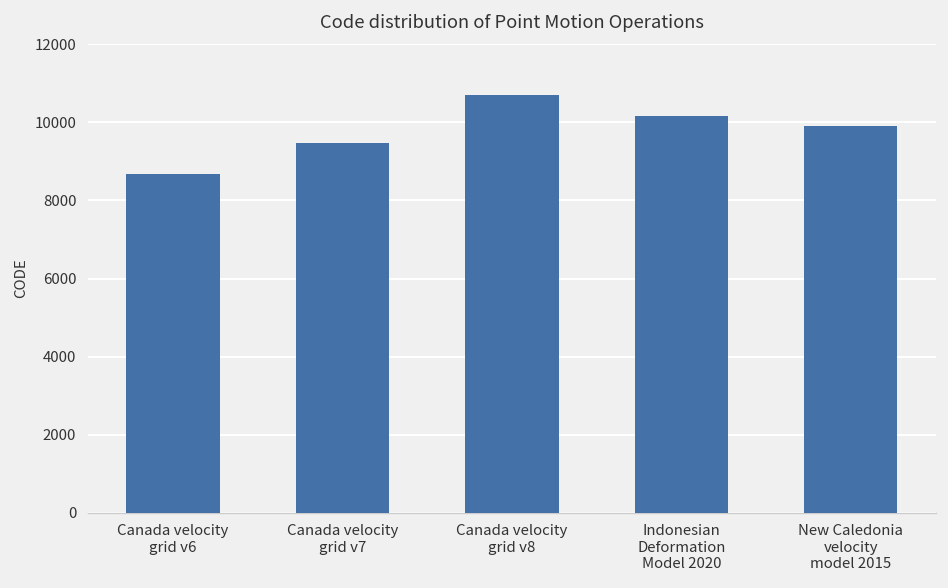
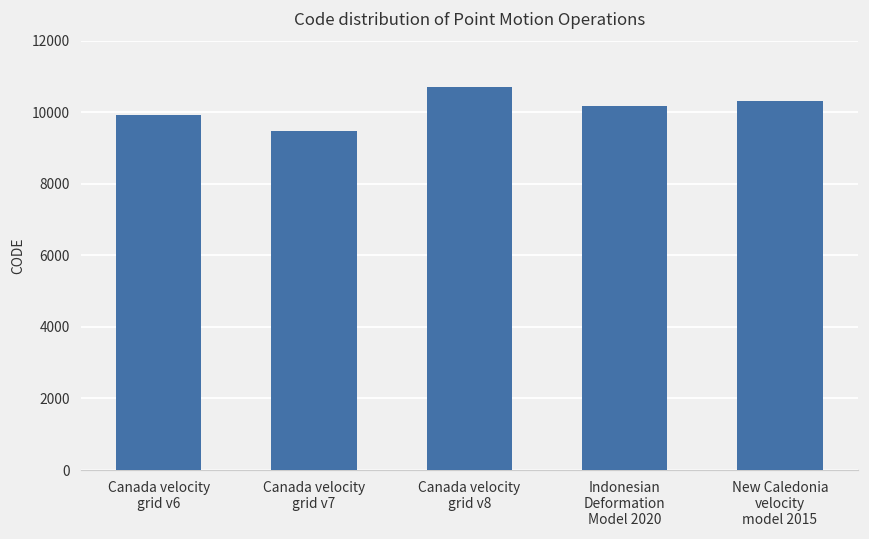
Canada velocity grid v6: 8700 -> 9900
New Caledonia velocity model 2015: 9900 -> 10300
